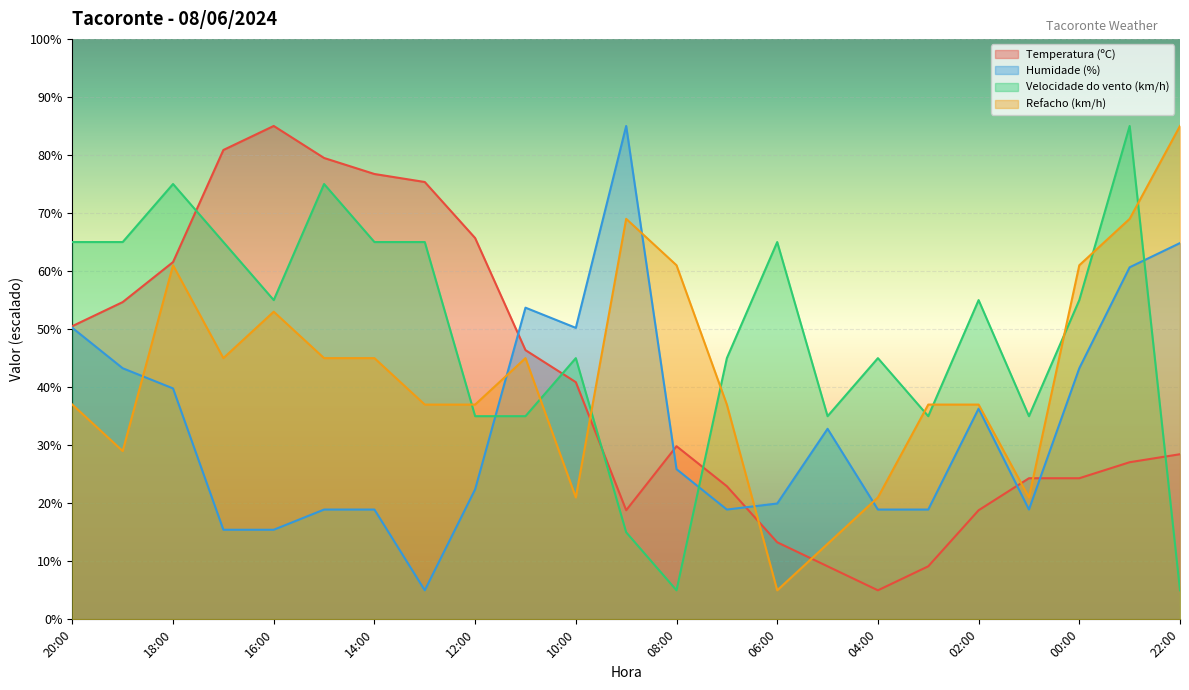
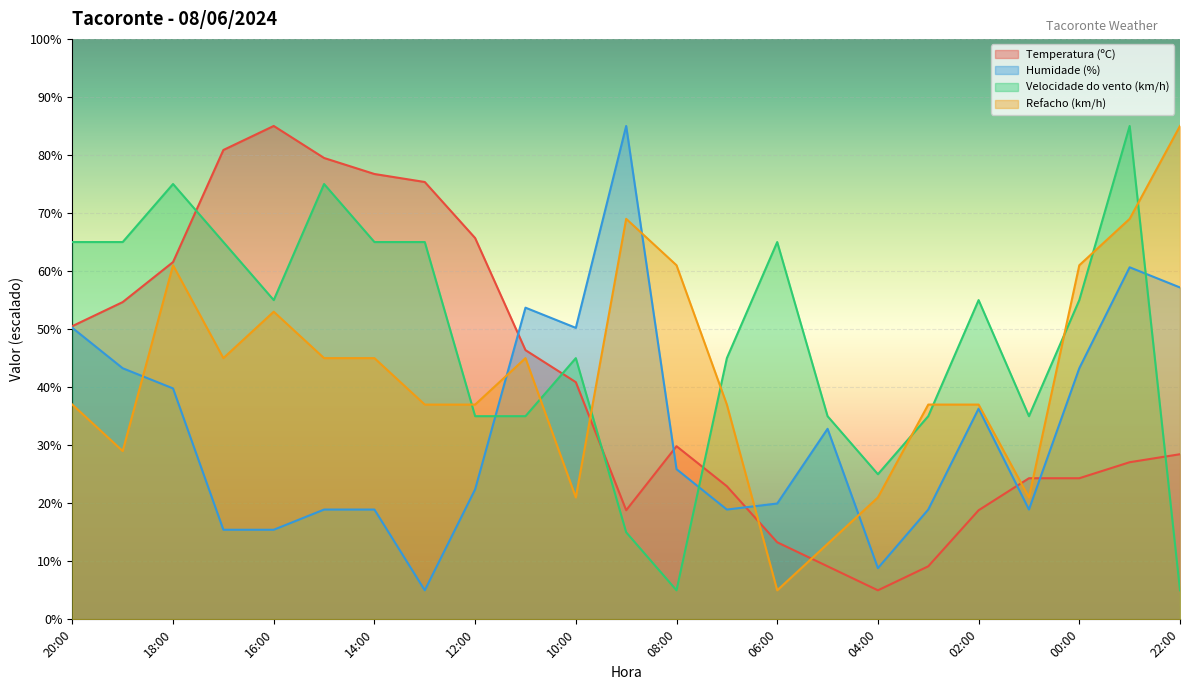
Humidade (%), 04:00: 19% -> 9%
Velocidade do vento (km/h), 04:00: 45% -> 25%
Humidade (%), 22:00: 65% -> 57%
